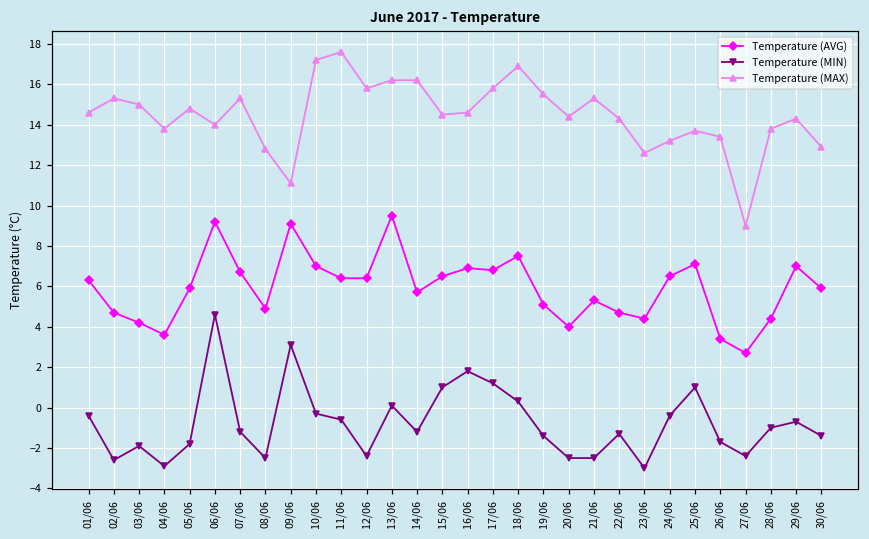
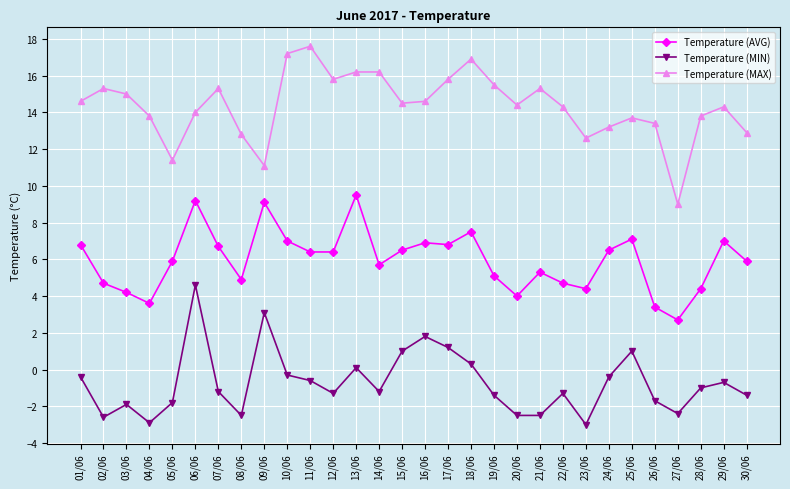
Temperature (AVG), 01/06: 6.3 -> 6.8
Temperature (MAX), 05/06: 14.8 -> 11.4
Temperature (MIN), 12/06: -2.4 -> -1.3
